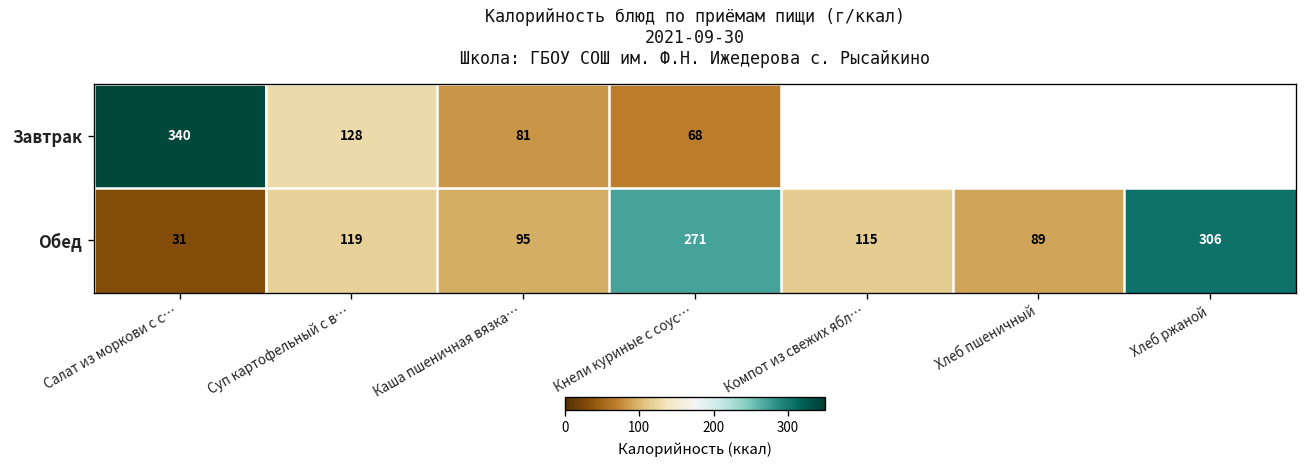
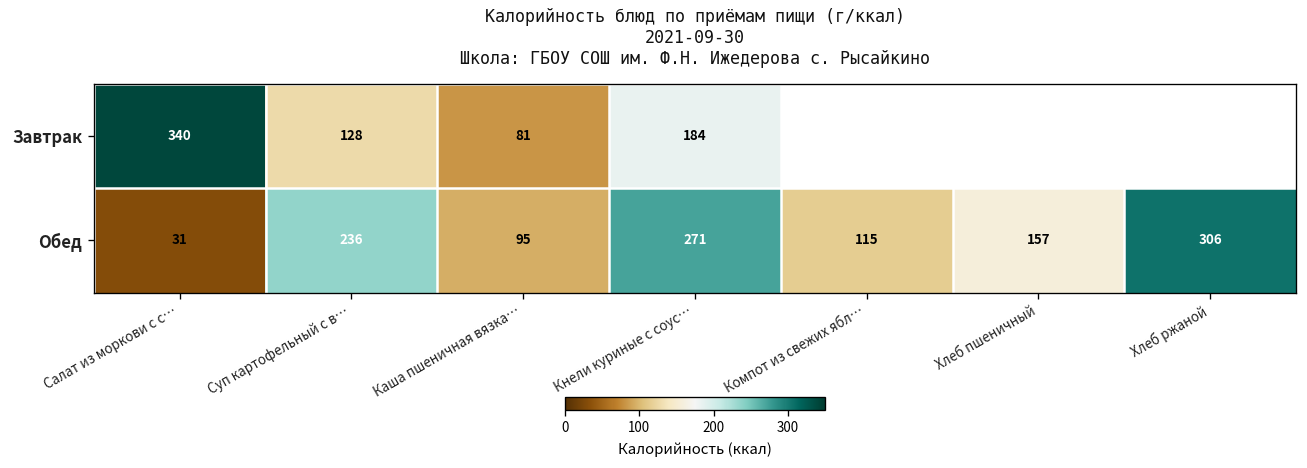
Завтрак, Кнели куриные с соус…: 68 -> 184
Обед, Суп картофельный с в…: 119 -> 236
Обед, Хлеб пшеничный: 89 -> 157
